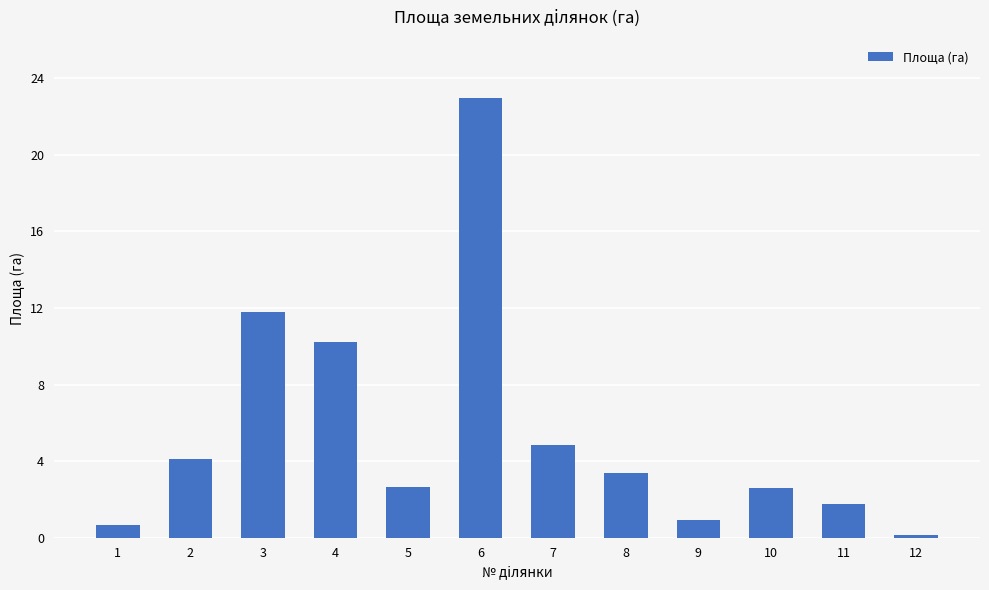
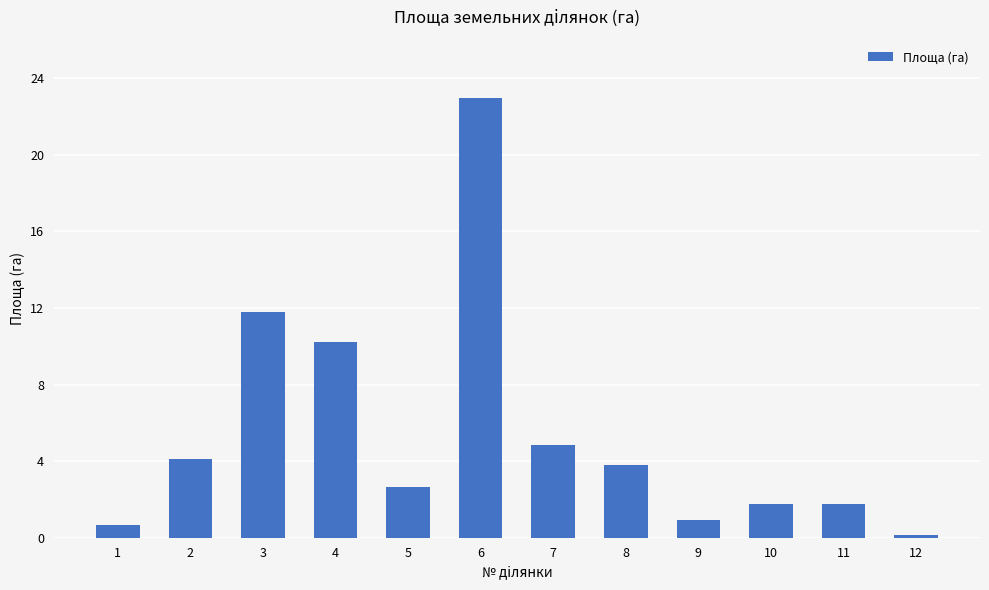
8: 3.4 -> 3.8
10: 2.6 -> 1.8
